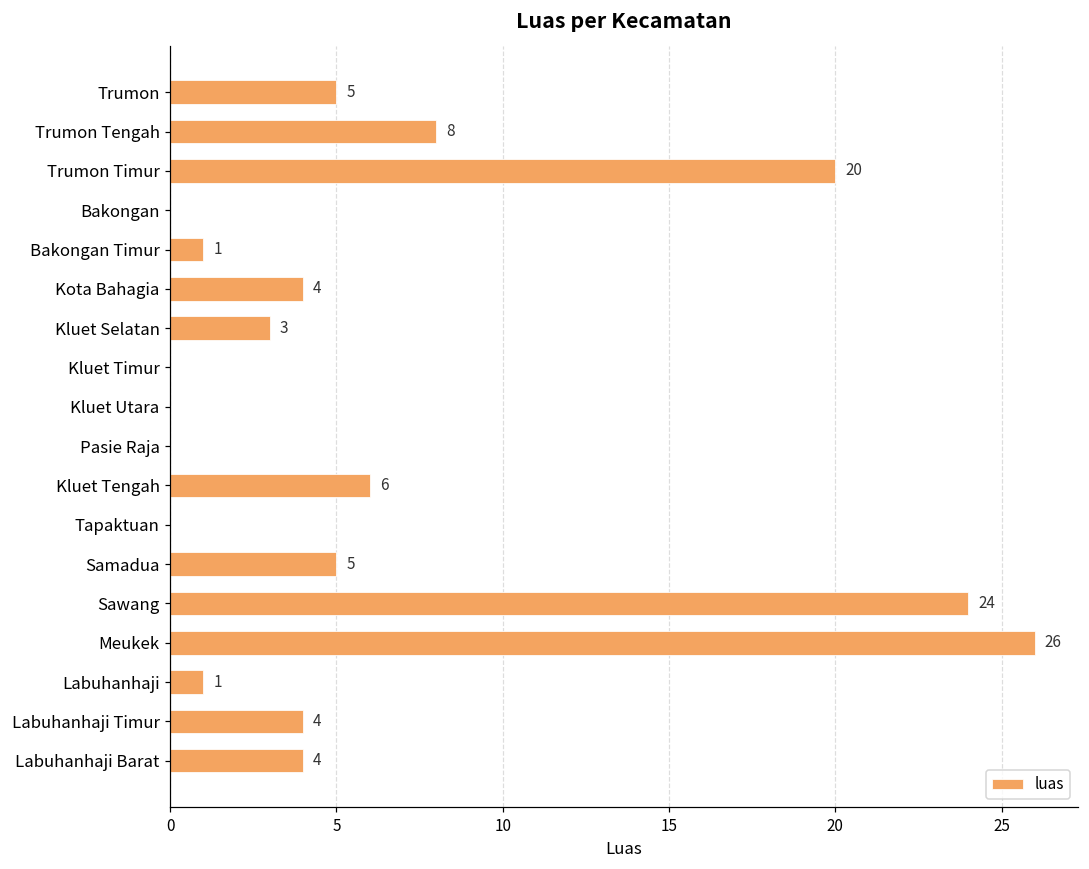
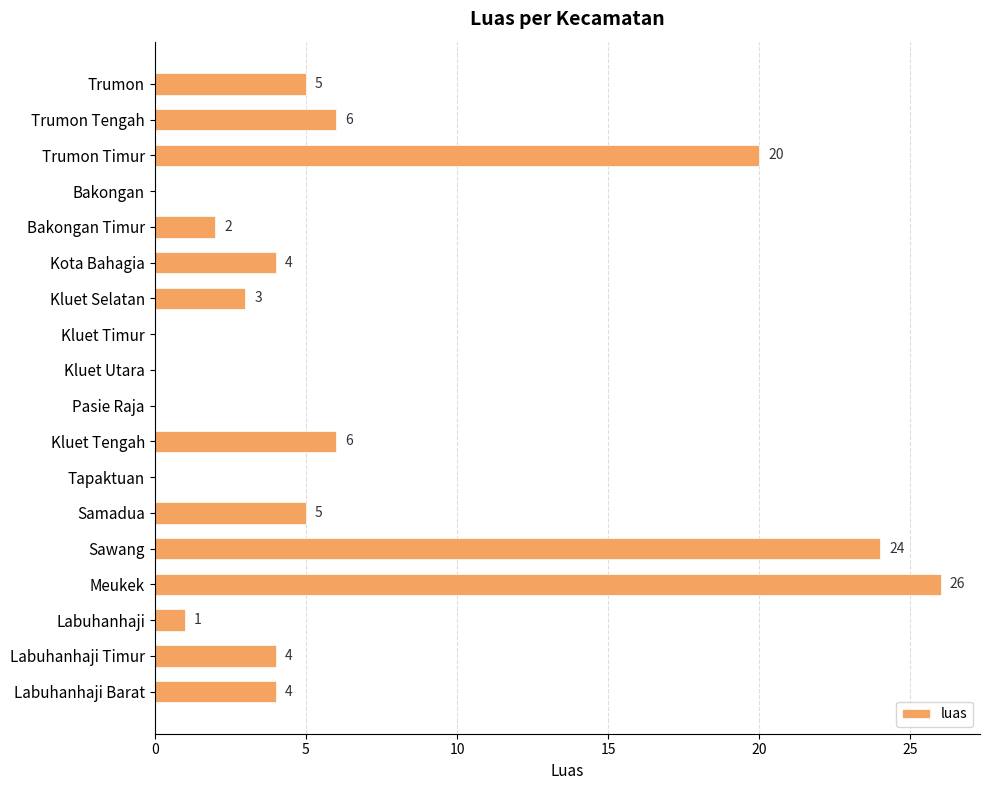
Trumon Tengah: 8 -> 6
Bakongan Timur: 1 -> 2
